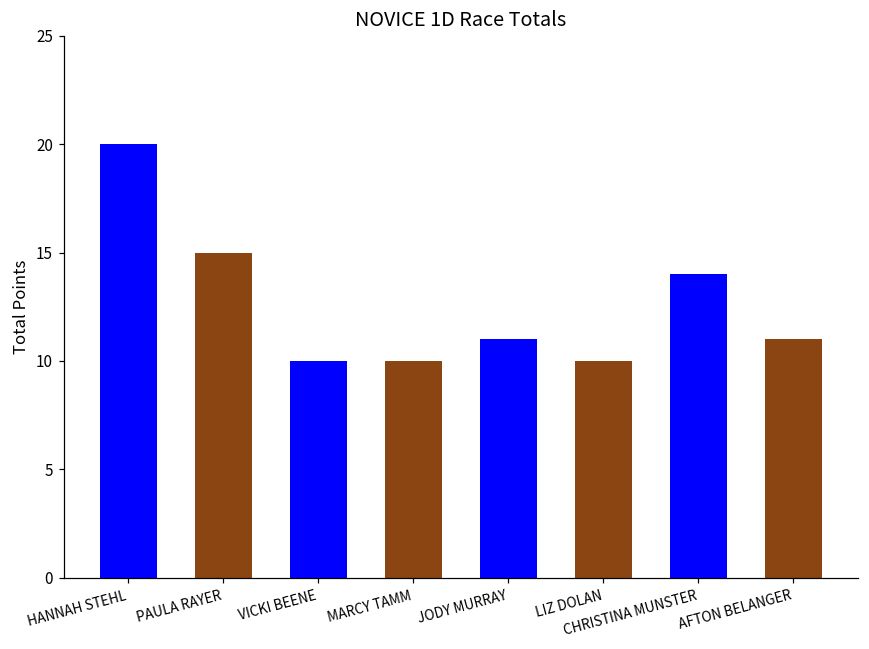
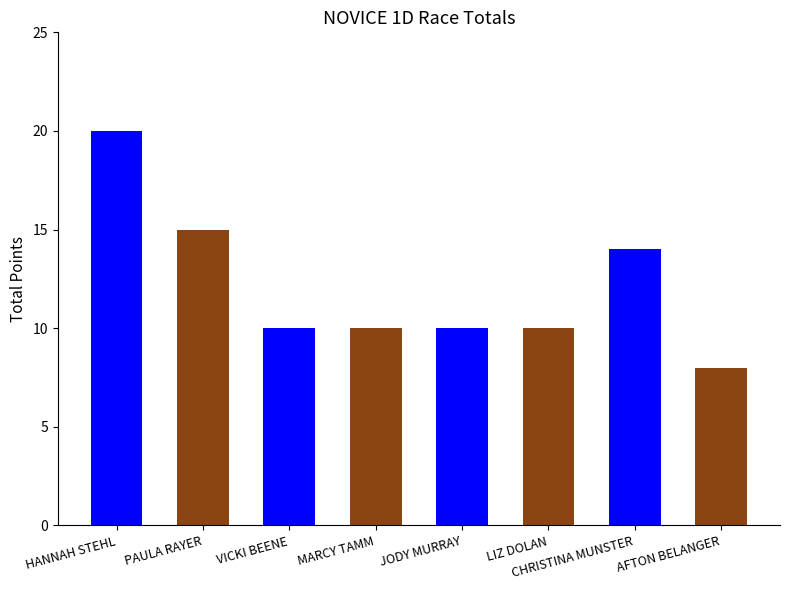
JODY MURRAY: 11 -> 10
AFTON BELANGER: 11 -> 8
